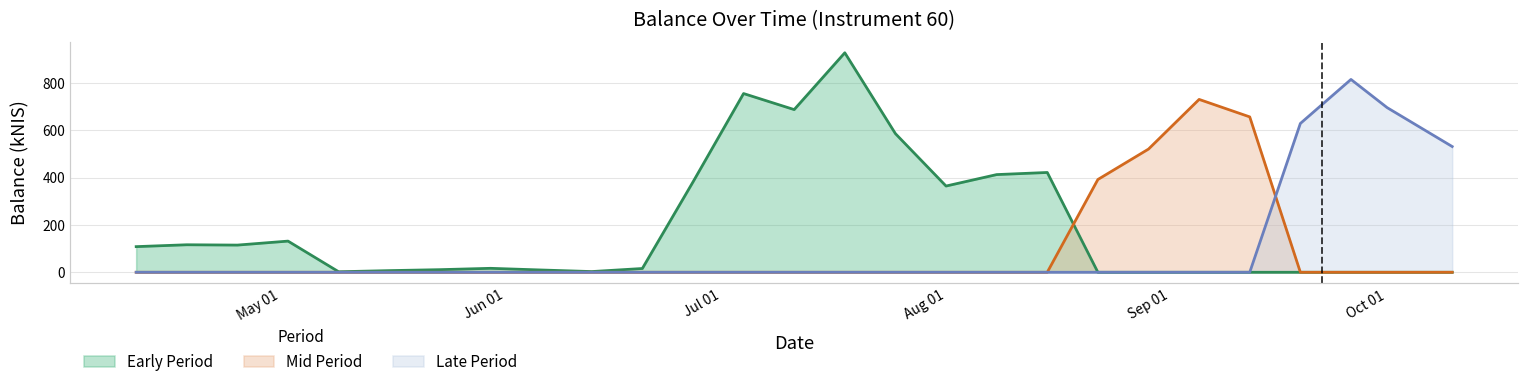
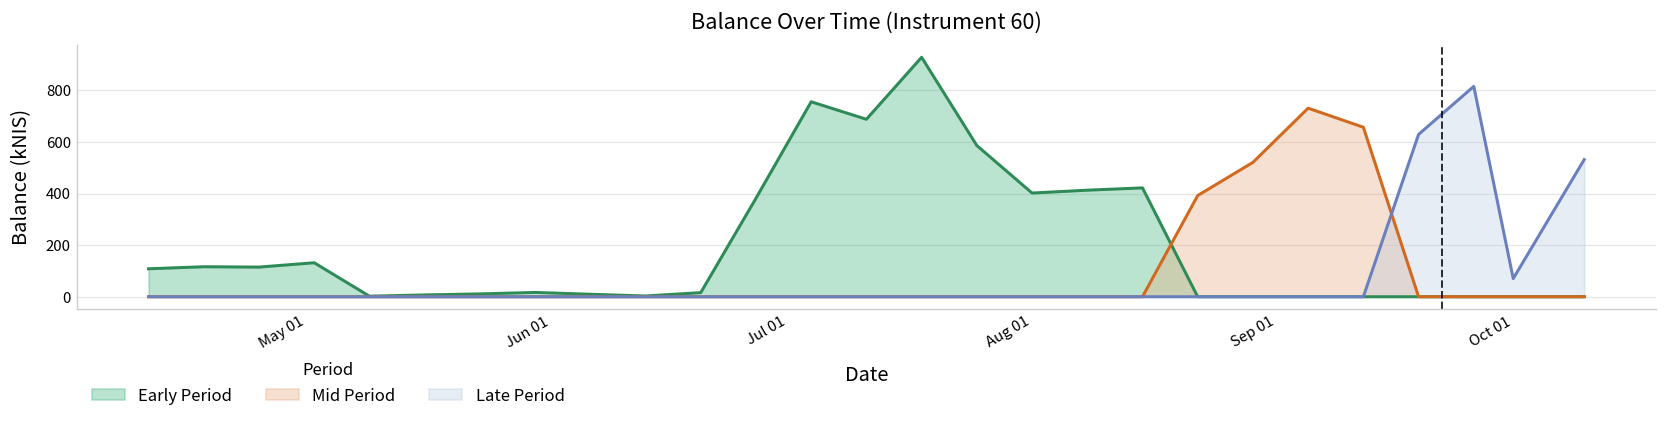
Early Period, Aug 01: 360 -> 400
Late Period, Oct 01: 700 -> 70
